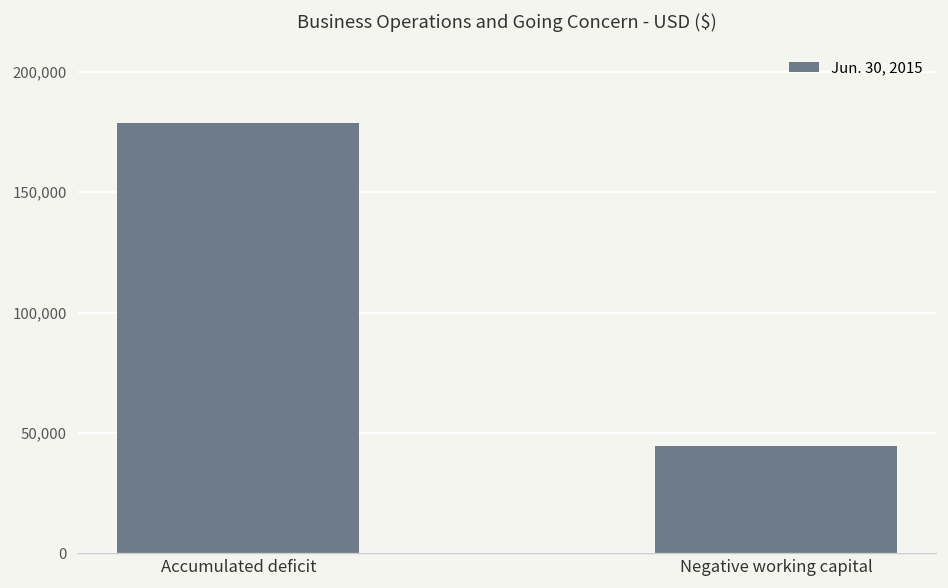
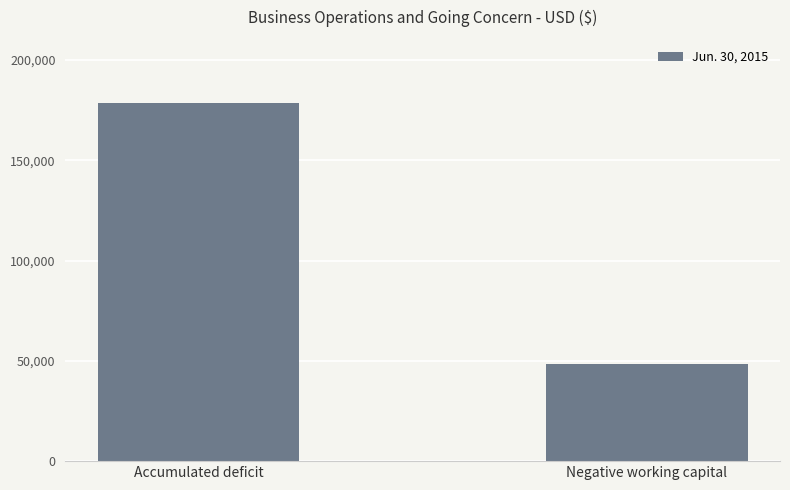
Negative working capital: 45,000 -> 49,000
